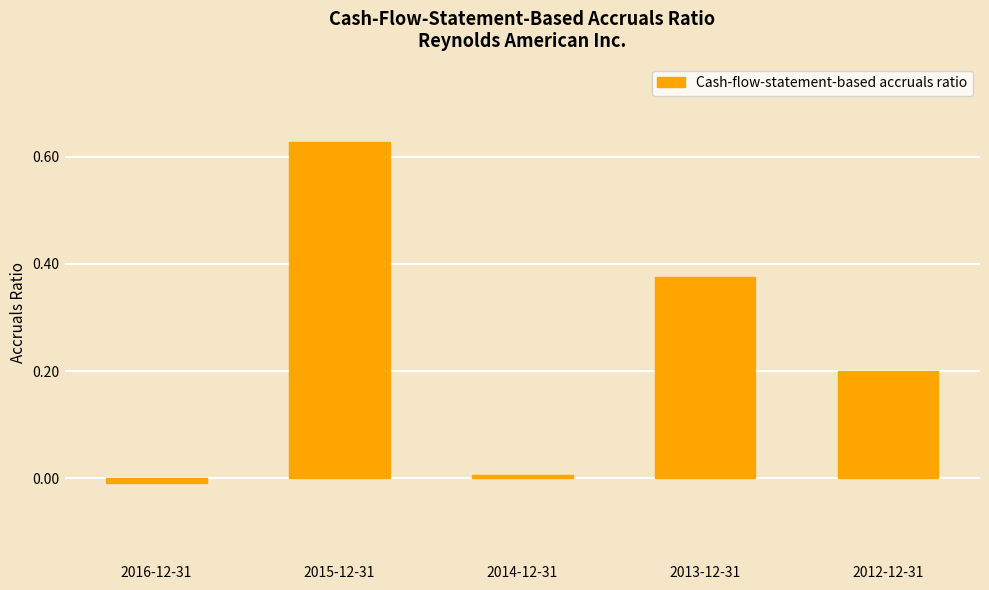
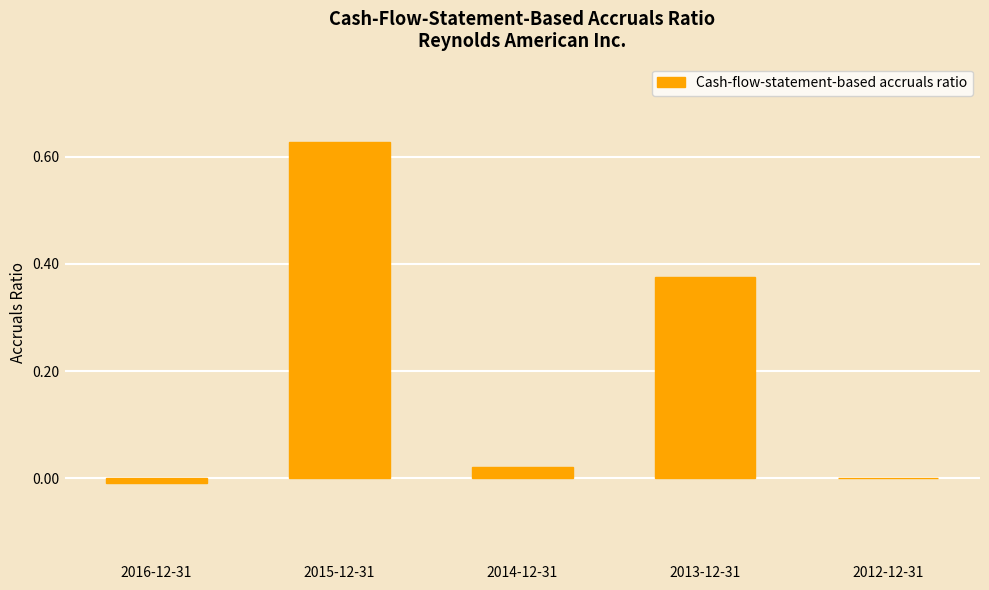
2014-12-31: 0.01 -> 0.02
2012-12-31: 0.2 -> 0.0
